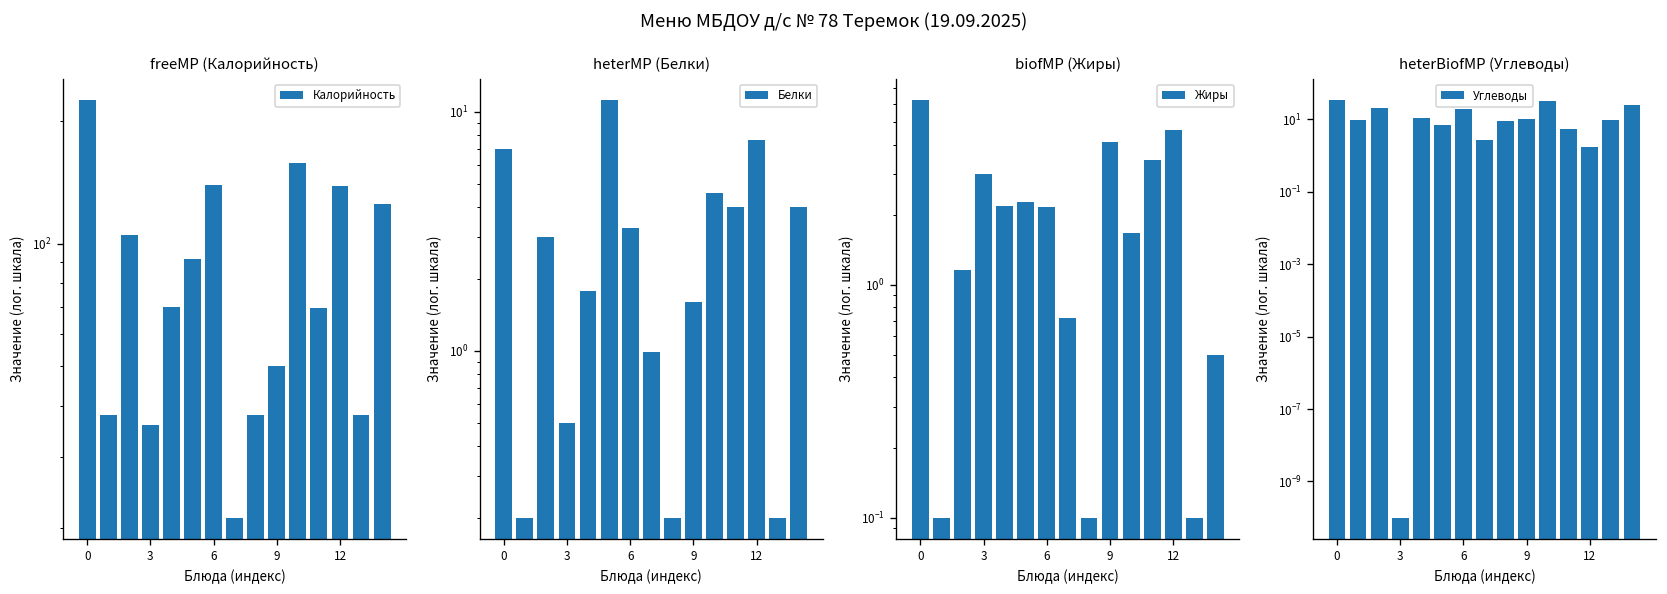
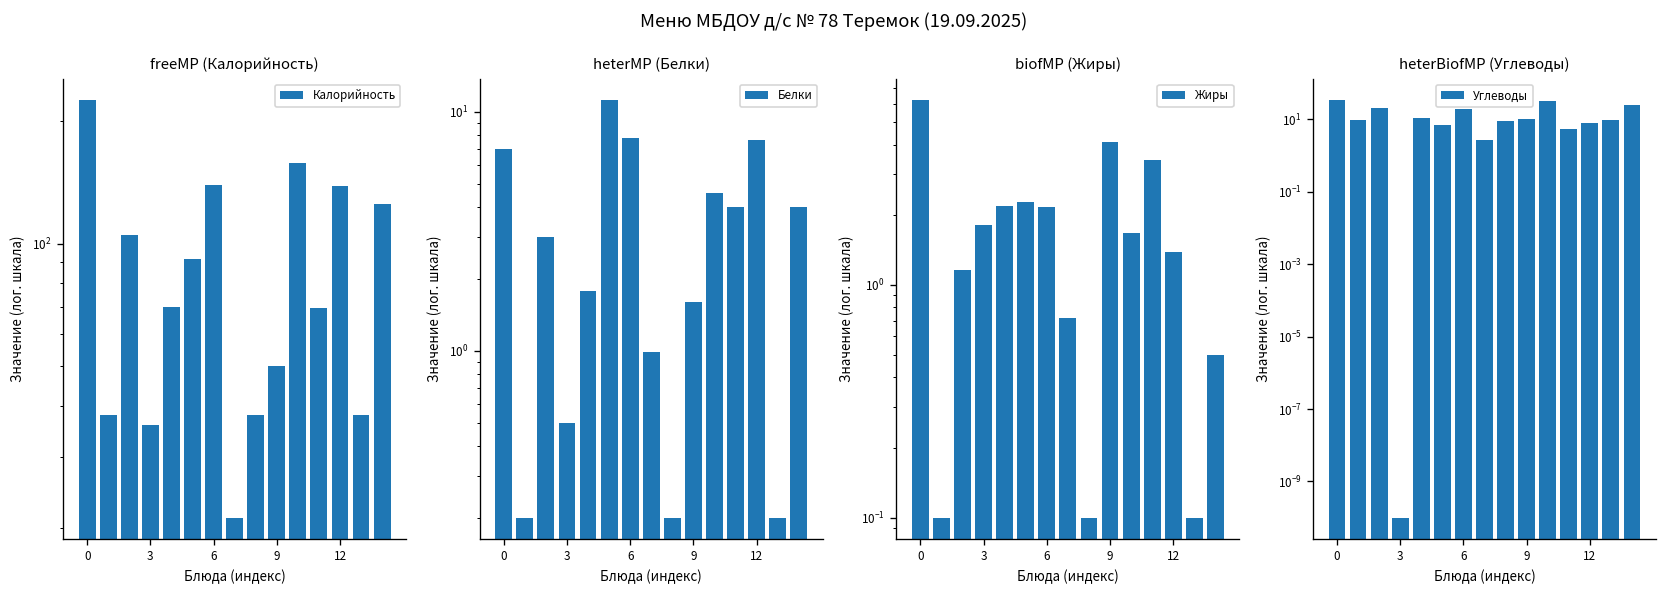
heterMP (Белки), 6: 3.3 -> 7.7
biofMP (Жиры), 3: 3.0 -> 1.8
biofMP (Жиры), 12: 4.6 -> 1.4
heterBiofMP (Углеводы), 12: 2 -> 8
